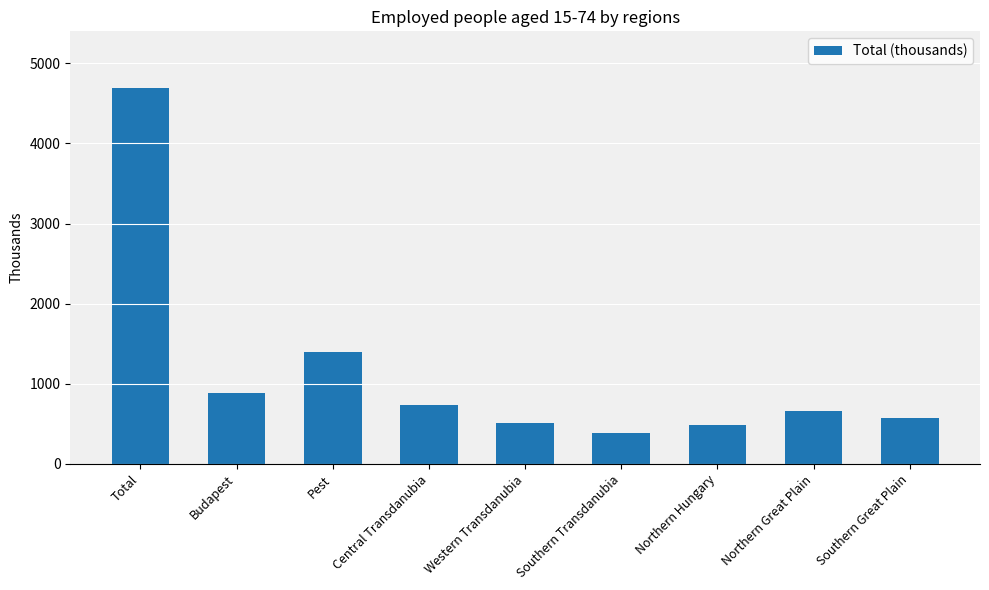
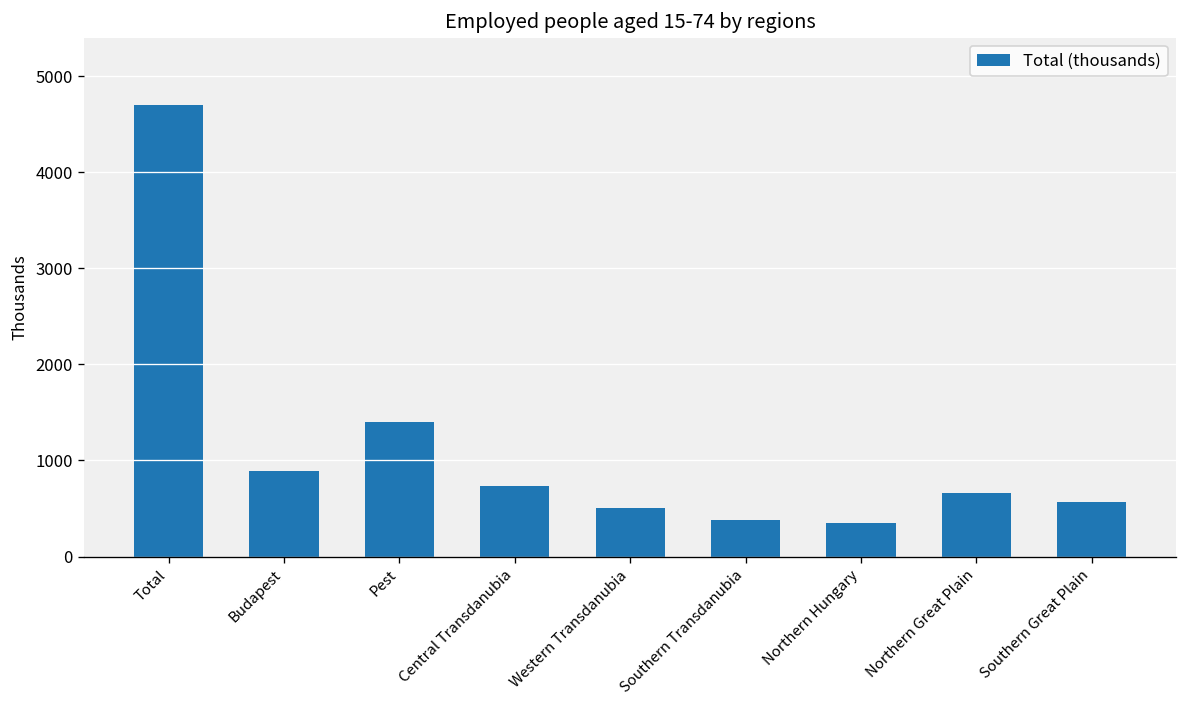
Northern Hungary: 500 -> 300
